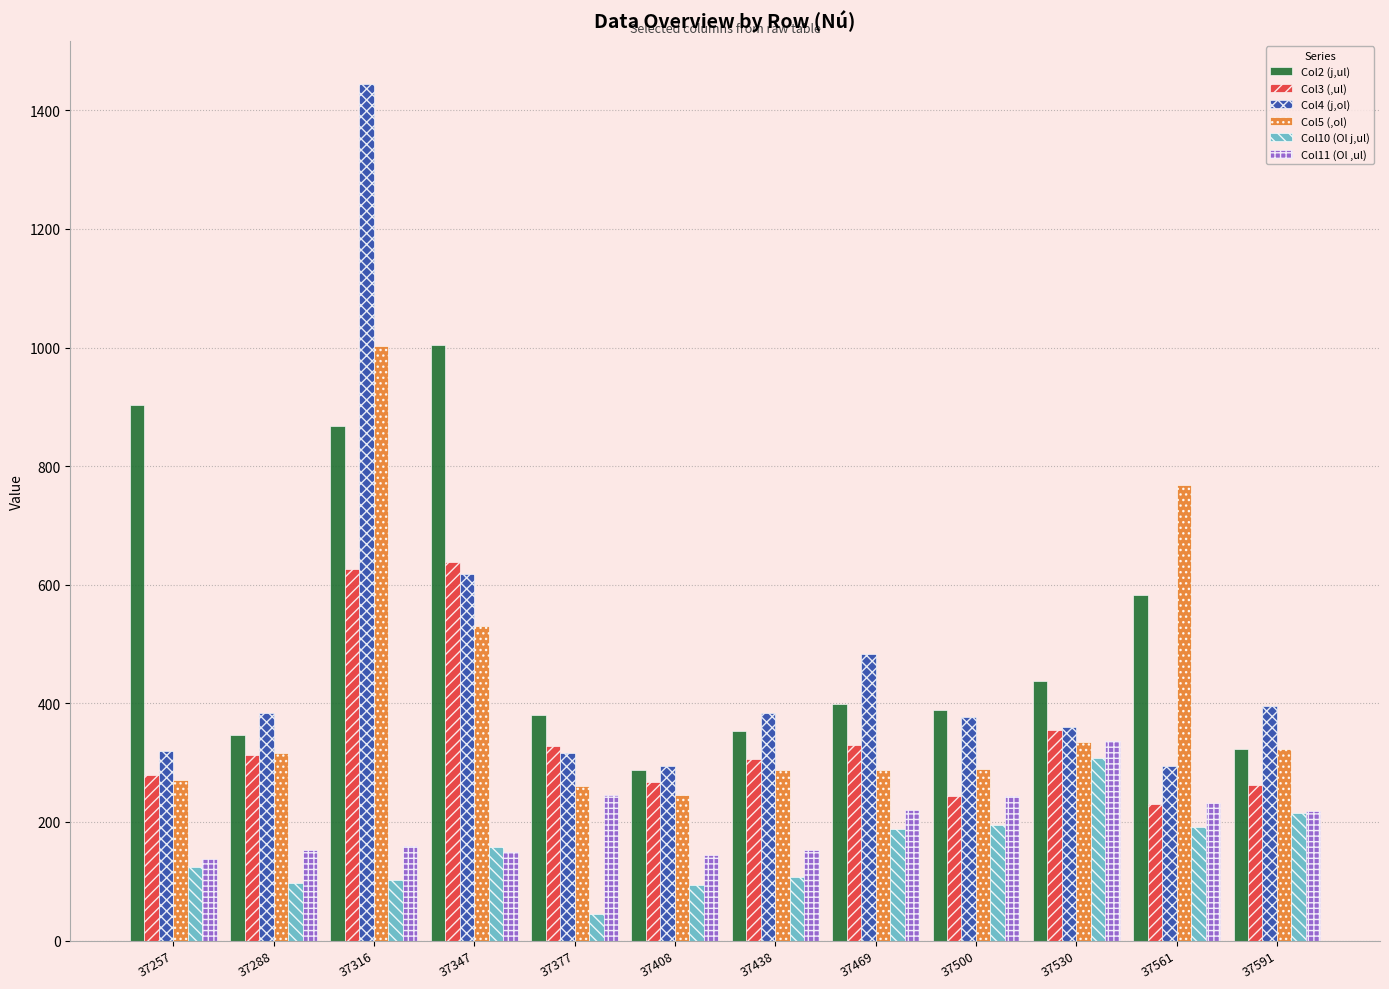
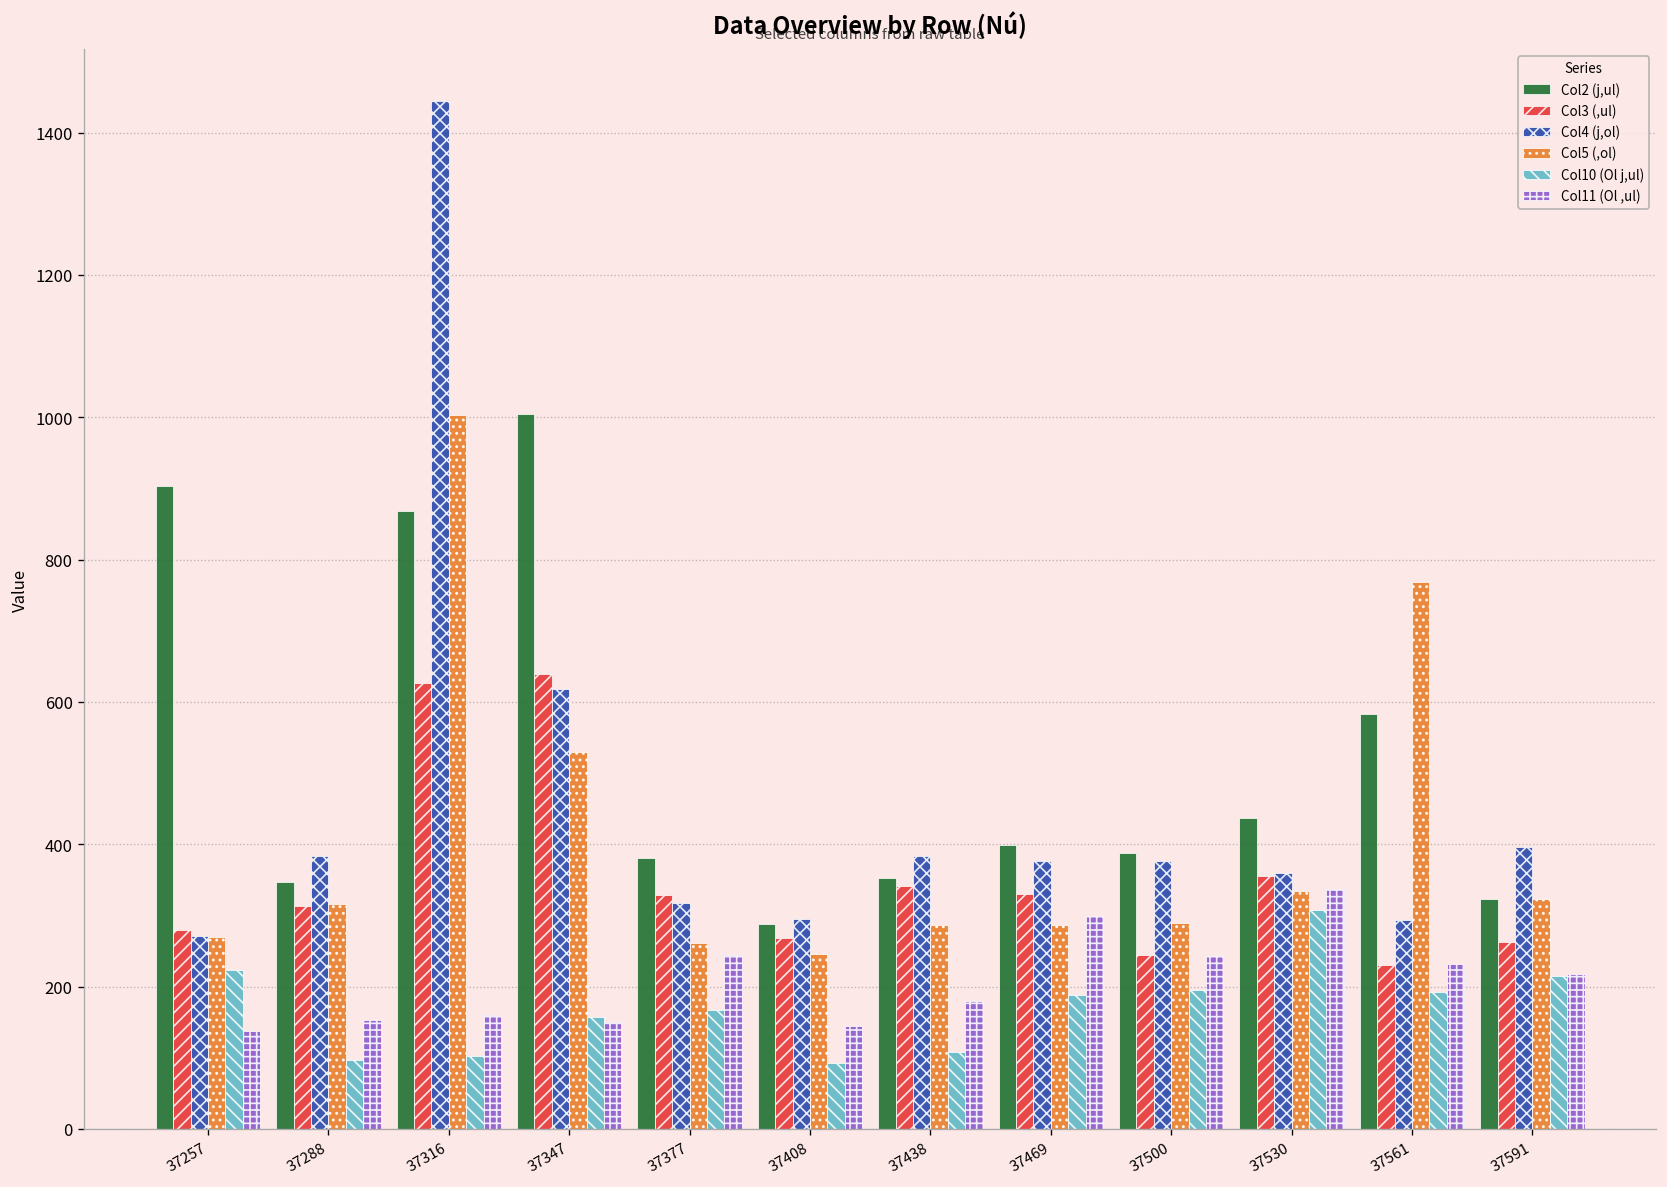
Col4 (j,ol), 37257: 320 -> 270
Col10 (Ol j,ul), 37257: 120 -> 220
Col10 (Ol j,ul), 37377: 50 -> 170
Col3 (,ul), 37438: 310 -> 340
Col11 (Ol ,ul), 37438: 150 -> 180
Col4 (j,ol), 37469: 480 -> 380
Col11 (Ol ,ul), 37469: 220 -> 300
